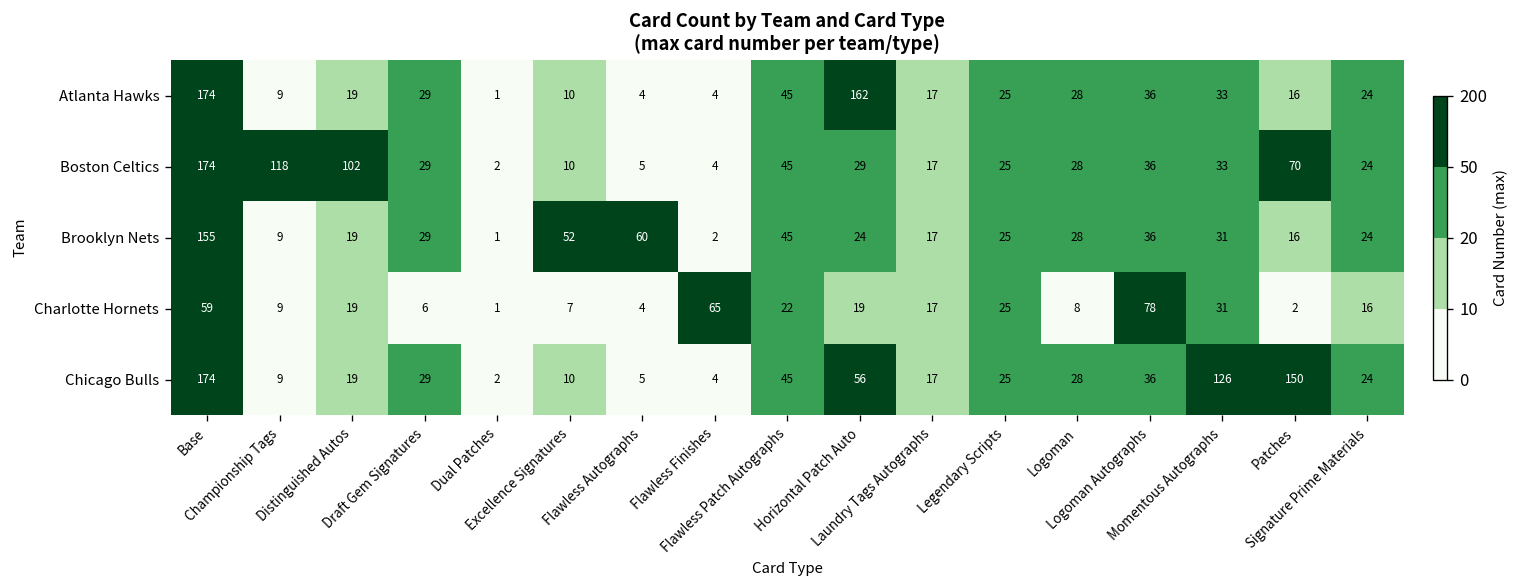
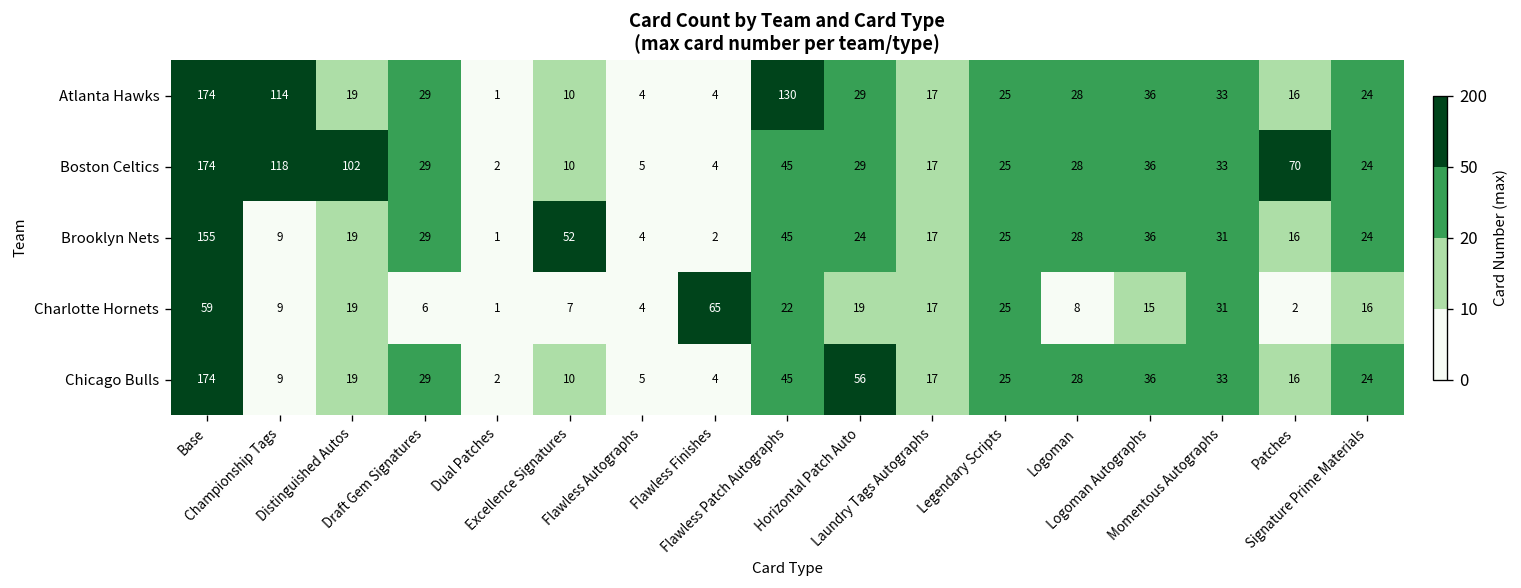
Atlanta Hawks, Championship Tags: 9 -> 114
Atlanta Hawks, Flawless Patch Autographs: 45 -> 130
Atlanta Hawks, Horizontal Patch Auto: 162 -> 29
Brooklyn Nets, Flawless Autographs: 60 -> 4
Charlotte Hornets, Logoman Autographs: 78 -> 15
Chicago Bulls, Momentous Autographs: 126 -> 33
Chicago Bulls, Patches: 150 -> 16
